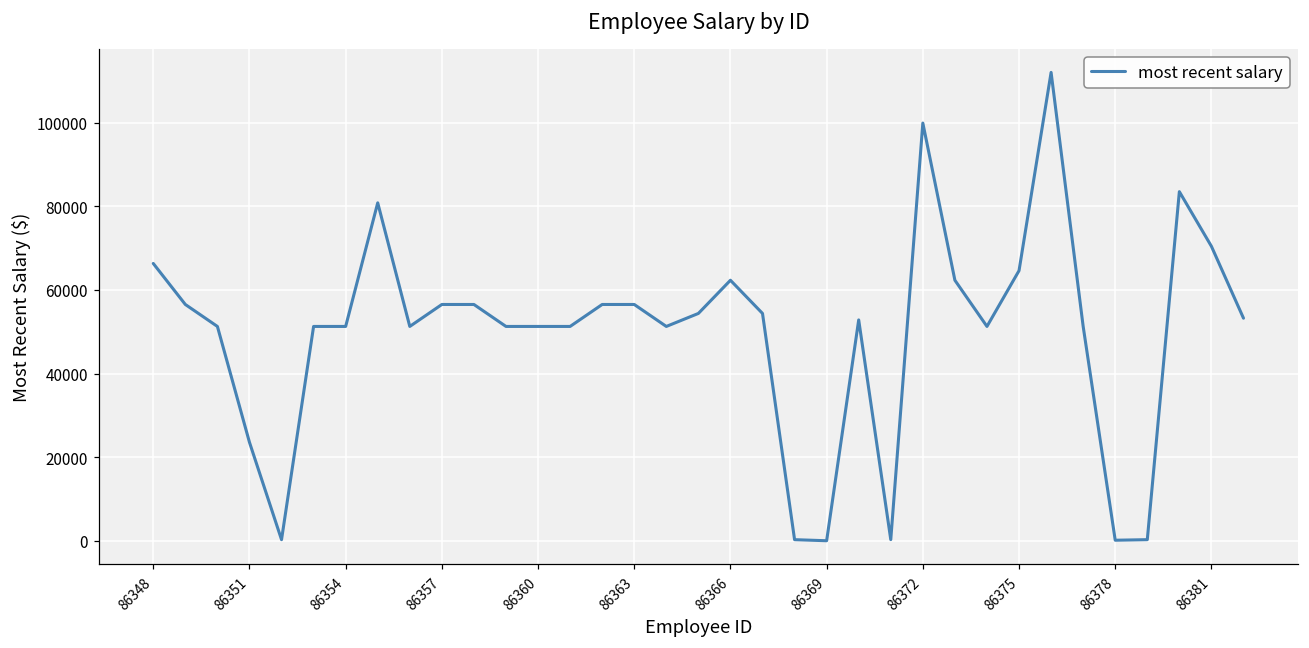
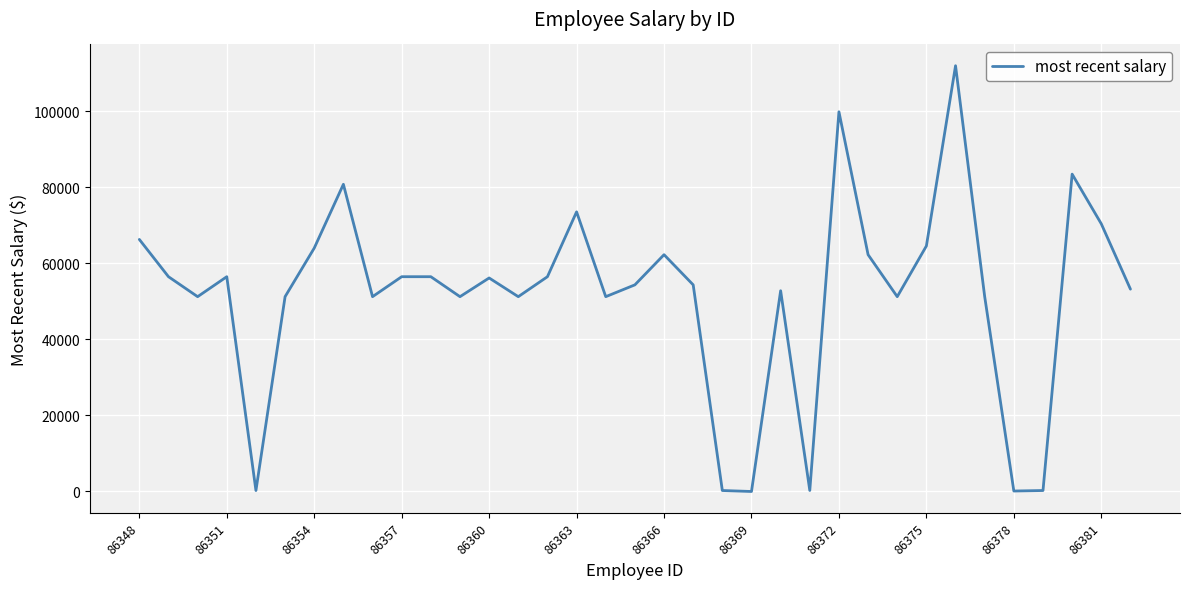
86351: 24000 -> 57000
86354: 51000 -> 64000
86360: 51000 -> 56000
86363: 57000 -> 74000
